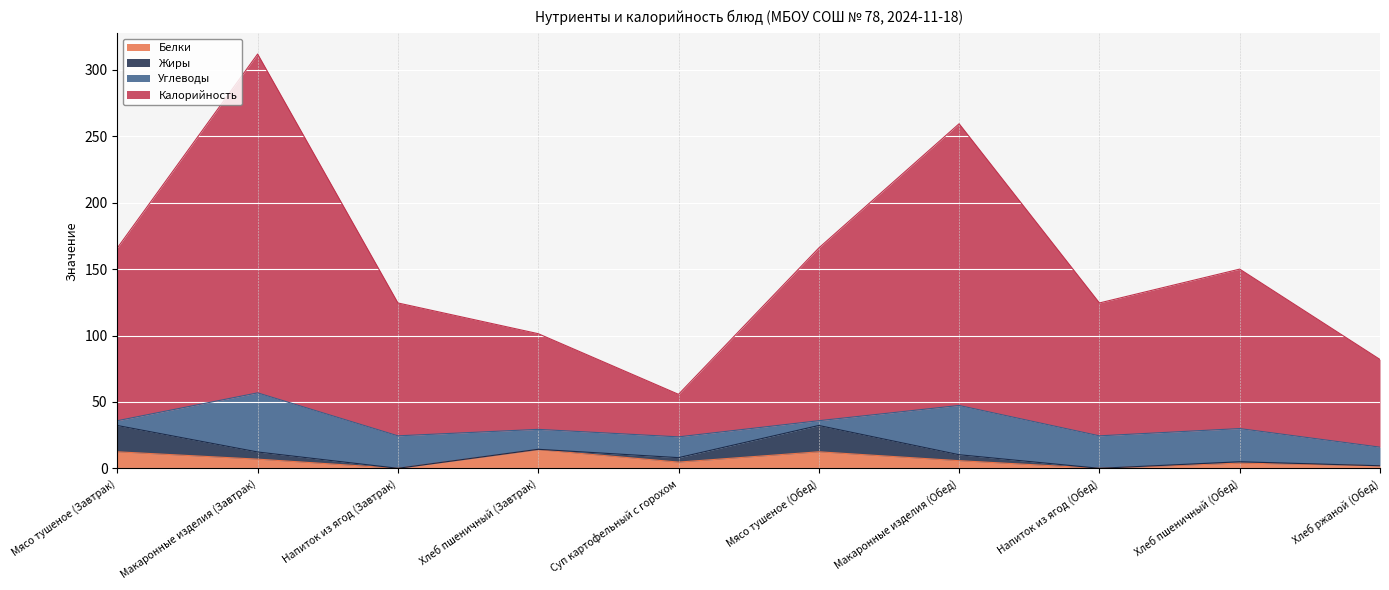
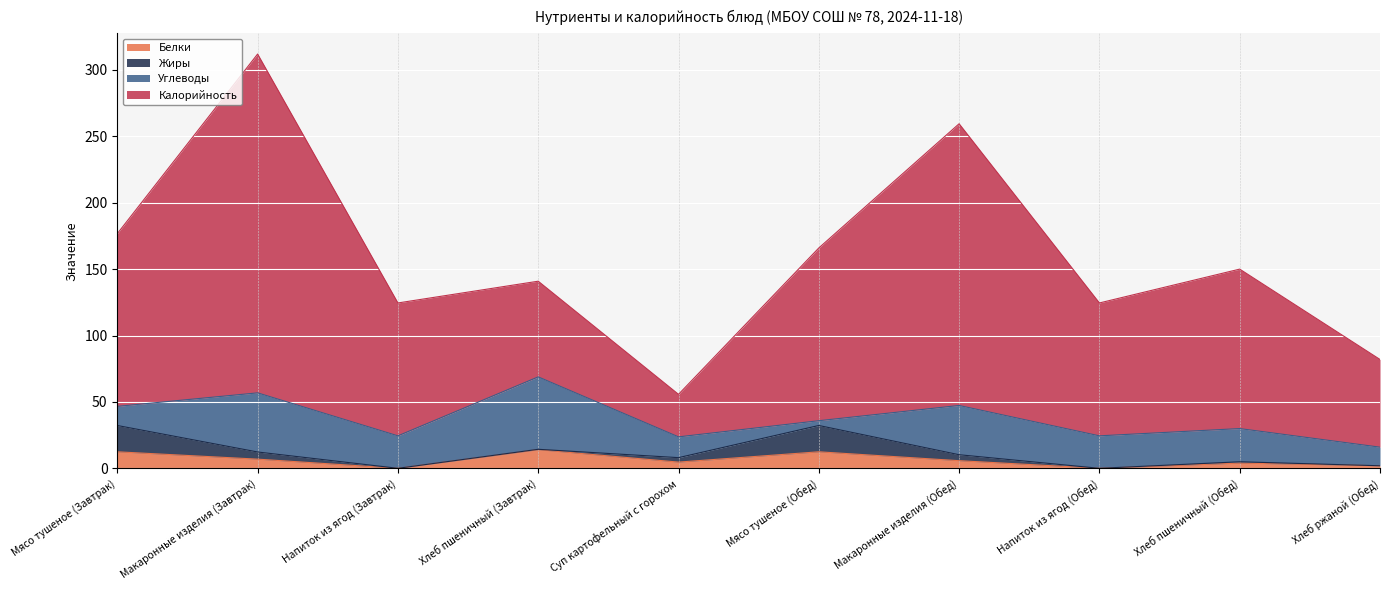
Углеводы, Мясо тушеное (Завтрак): 4 -> 14
Углеводы, Хлеб пшеничный (Завтрак): 15 -> 55
